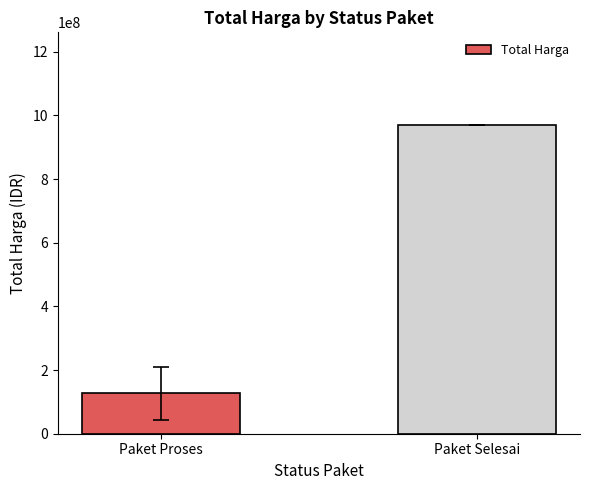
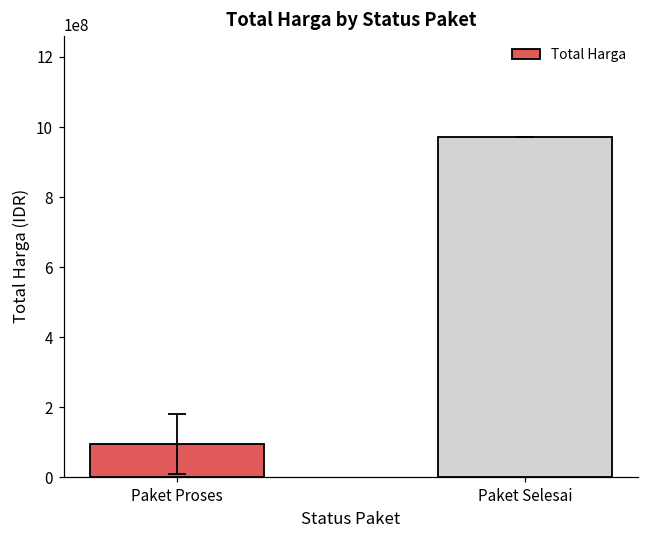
Total Harga, Paket Proses: 130000000 -> 90000000
